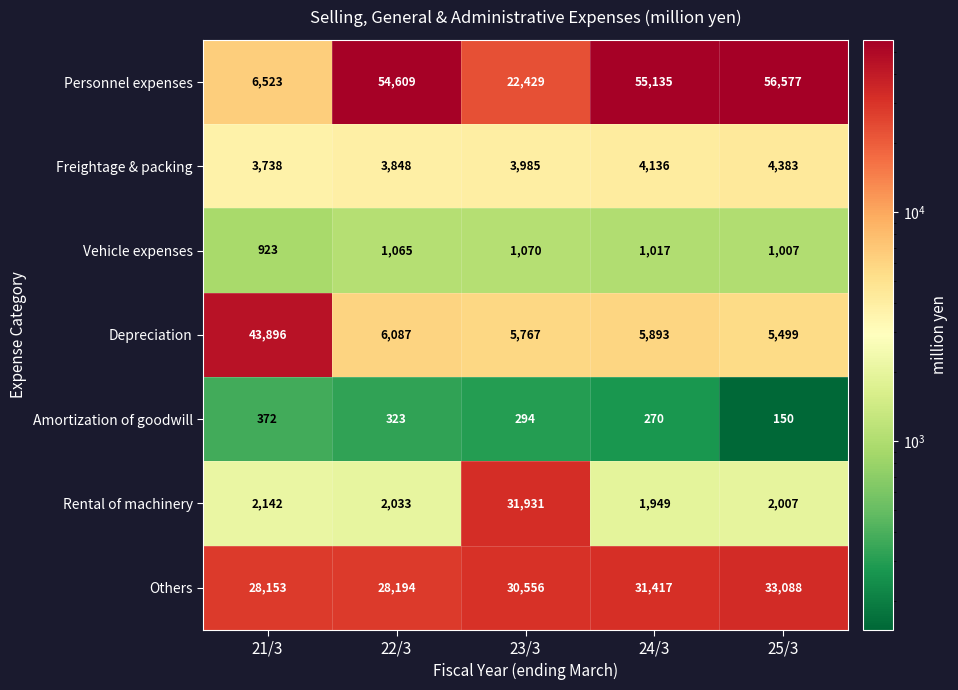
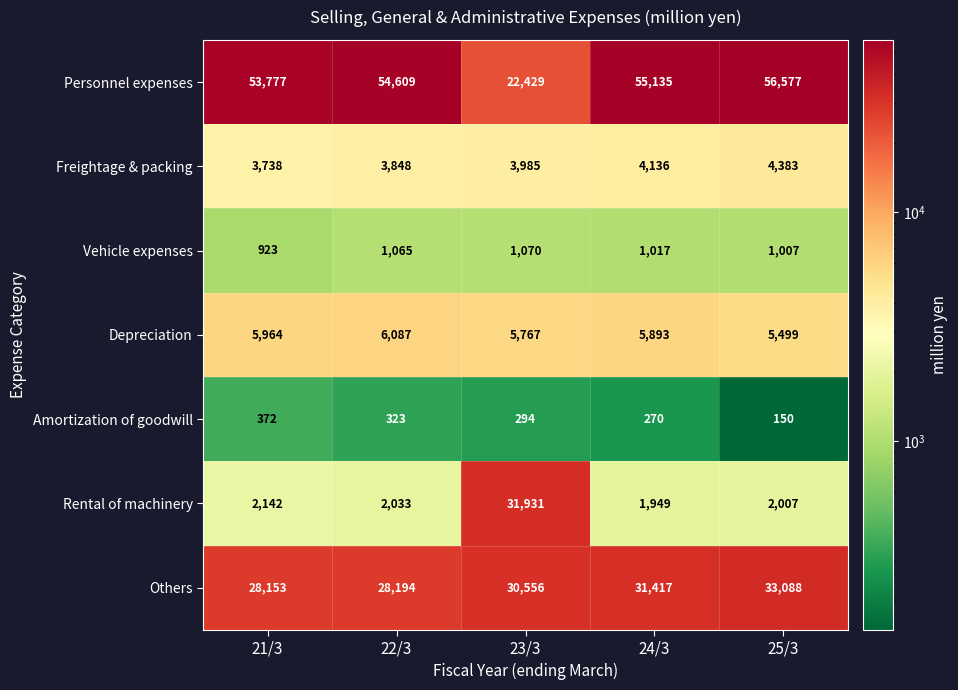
Personnel expenses, 21/3: 6,523 -> 53,777
Depreciation, 21/3: 43,896 -> 5,964
